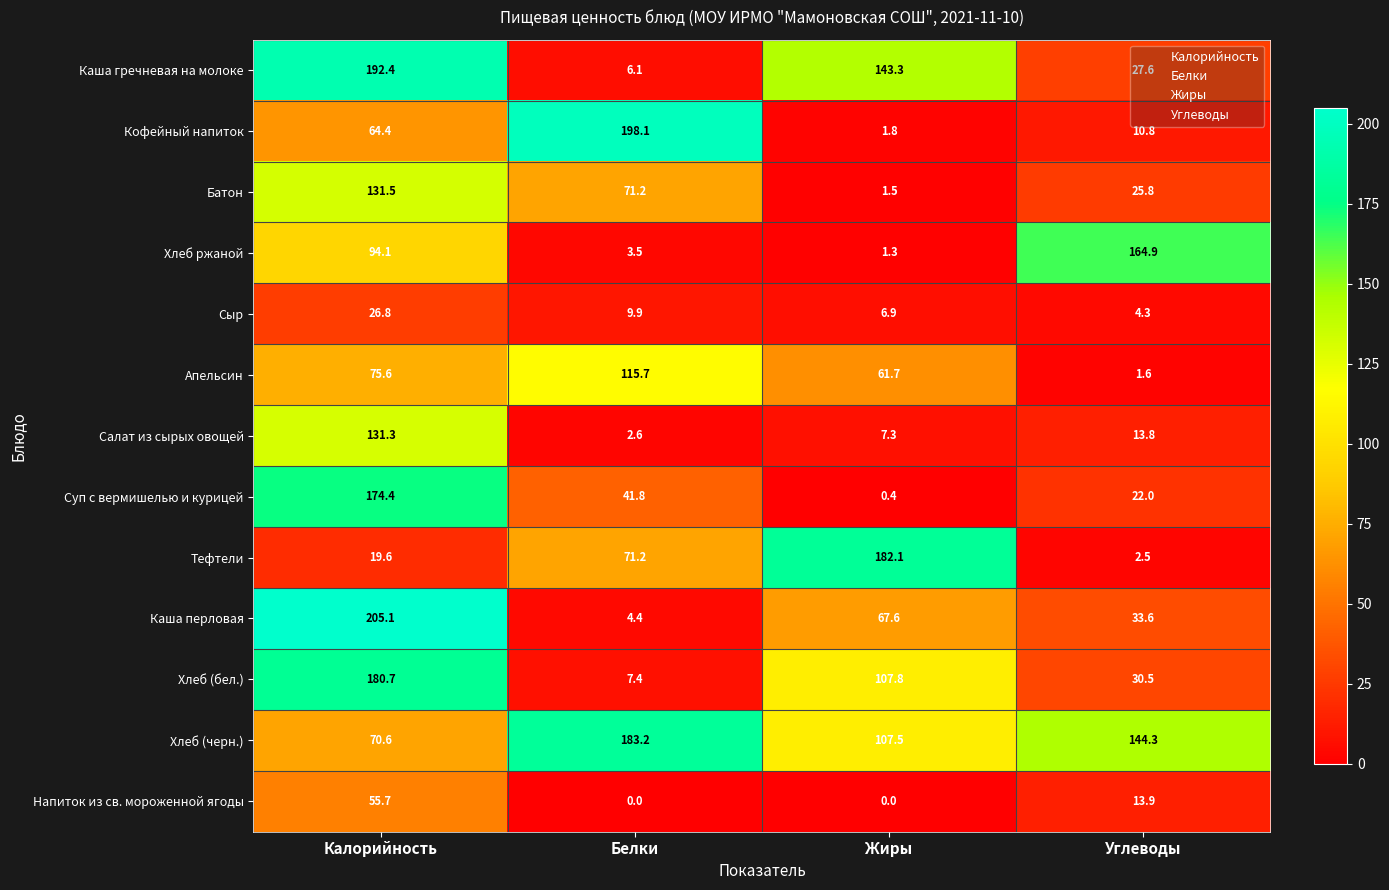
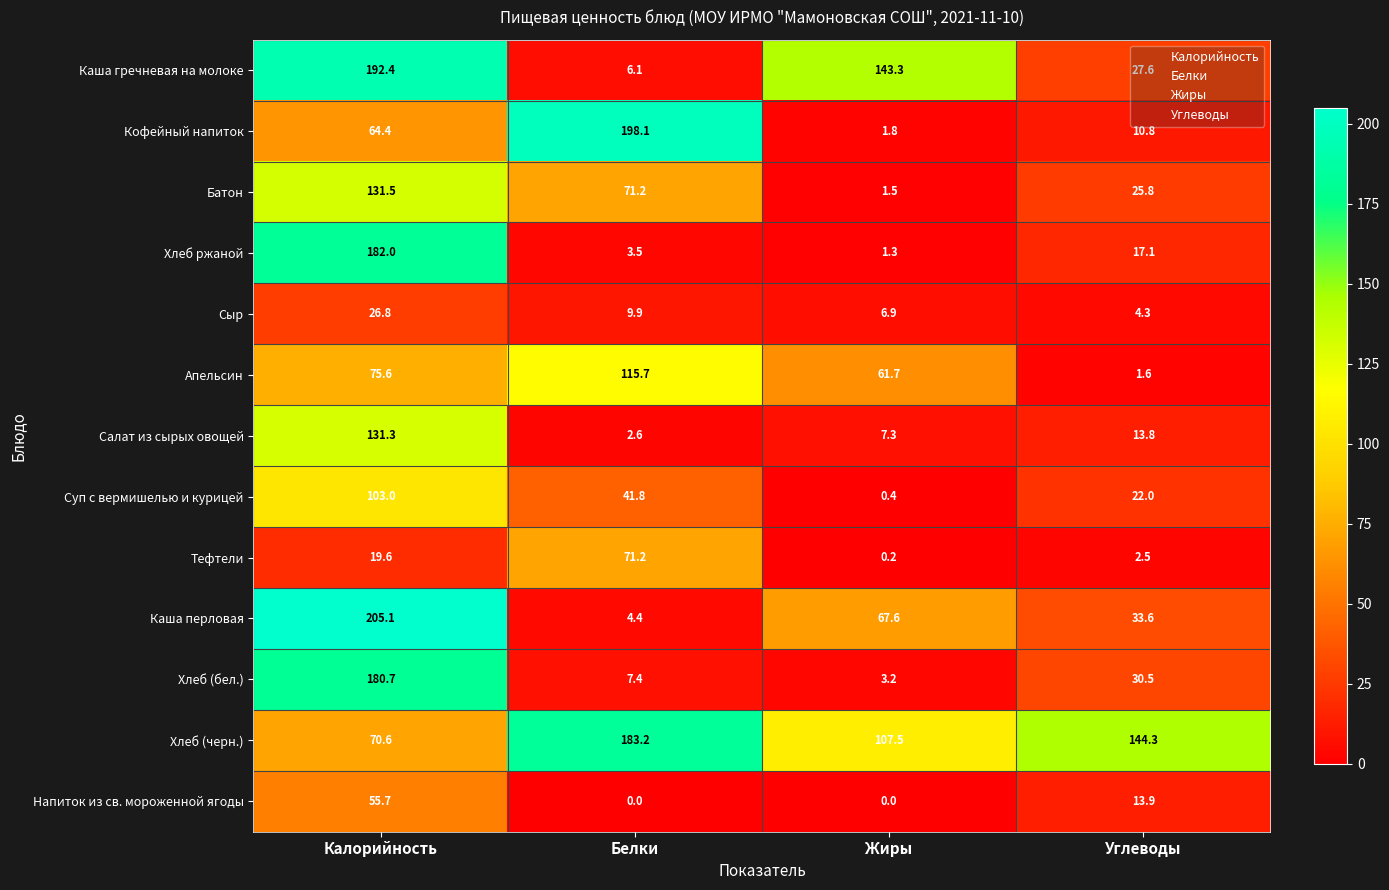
Хлеб ржаной, Калорийность: 94.1 -> 182.0
Хлеб ржаной, Углеводы: 164.9 -> 17.1
Суп с вермишелью и курицей, Калорийность: 174.4 -> 103.0
Тефтели, Жиры: 182.1 -> 0.2
Хлеб (бел.), Жиры: 107.8 -> 3.2
